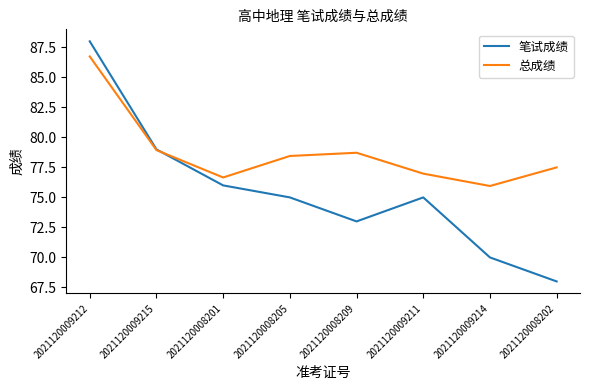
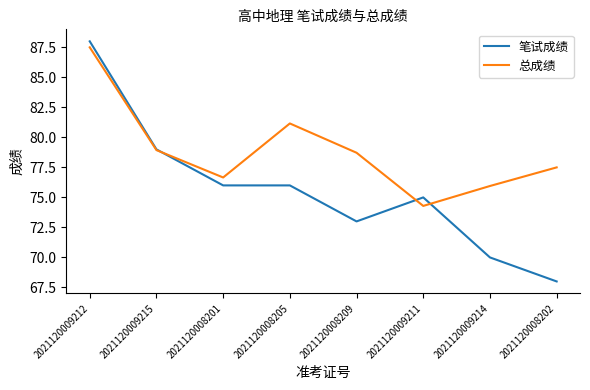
总成绩, 2021120009212: 86.7 -> 87.5
笔试成绩, 2021120008205: 75 -> 76
总成绩, 2021120008205: 78.5 -> 81.2
总成绩, 2021120009211: 77.0 -> 74.3
